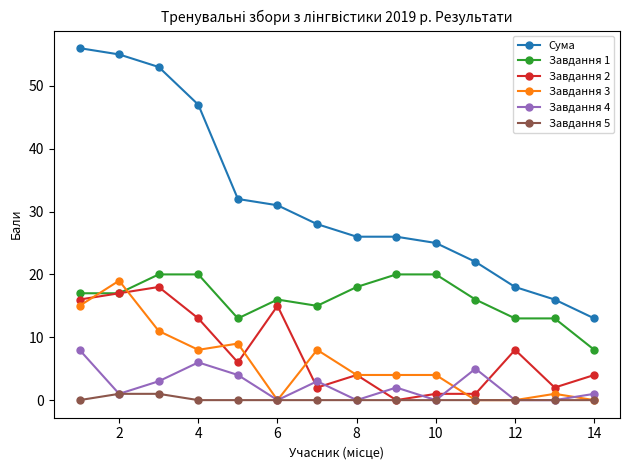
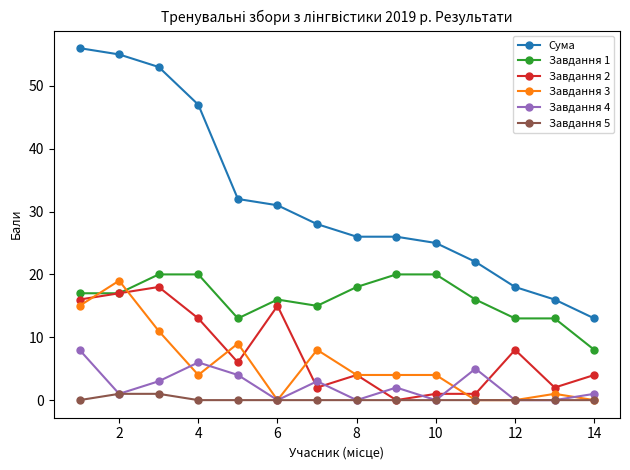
Завдання 3, 4: 8 -> 4
